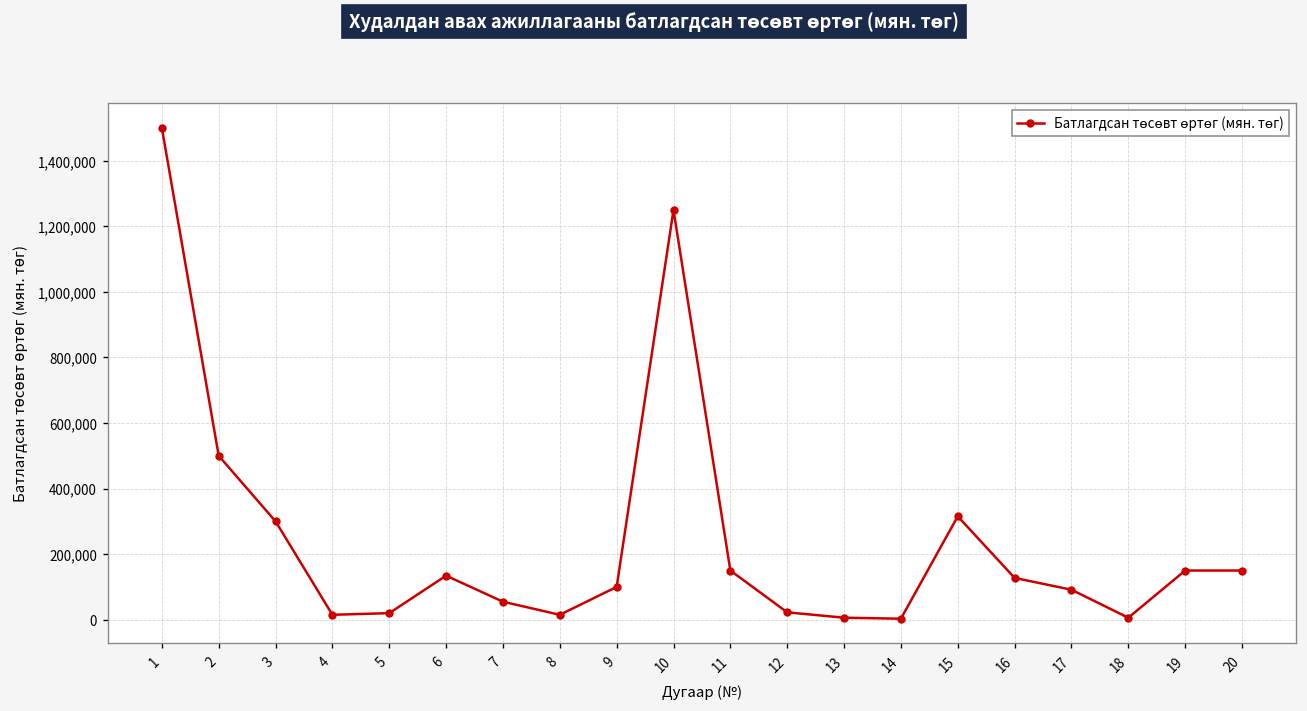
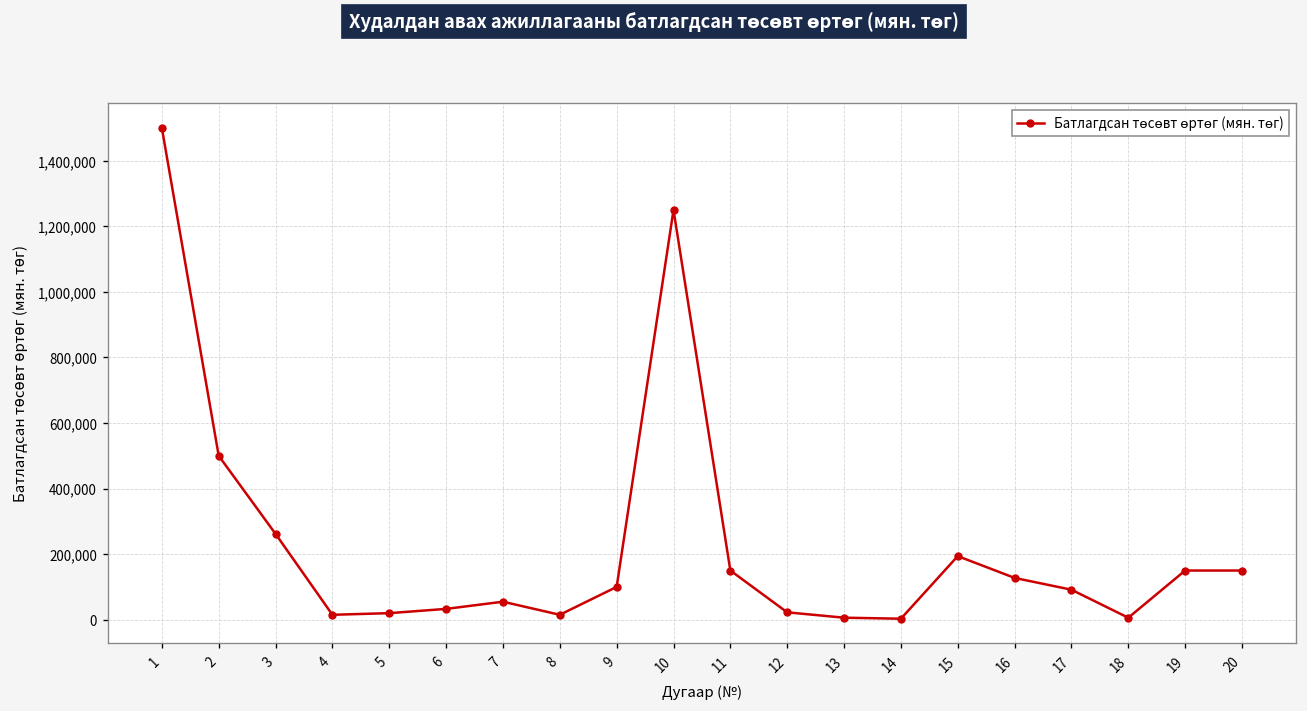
3: 300,000 -> 260,000
6: 130,000 -> 30,000
15: 320,000 -> 190,000
